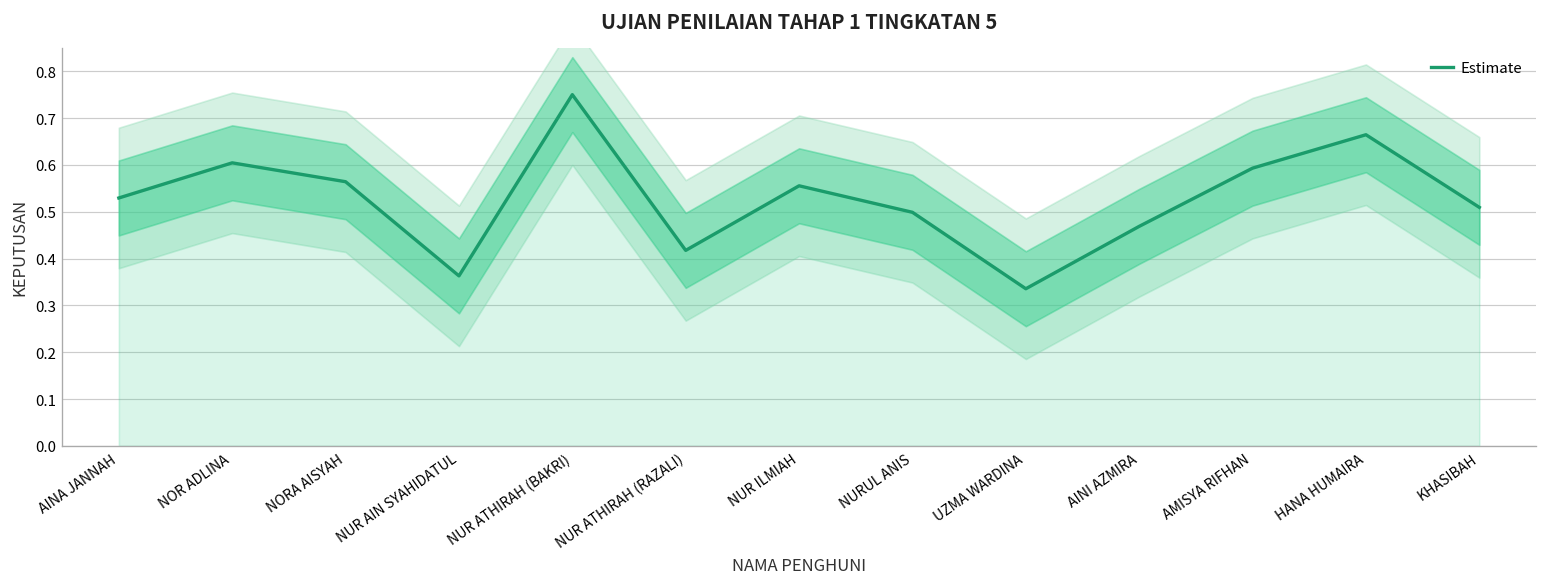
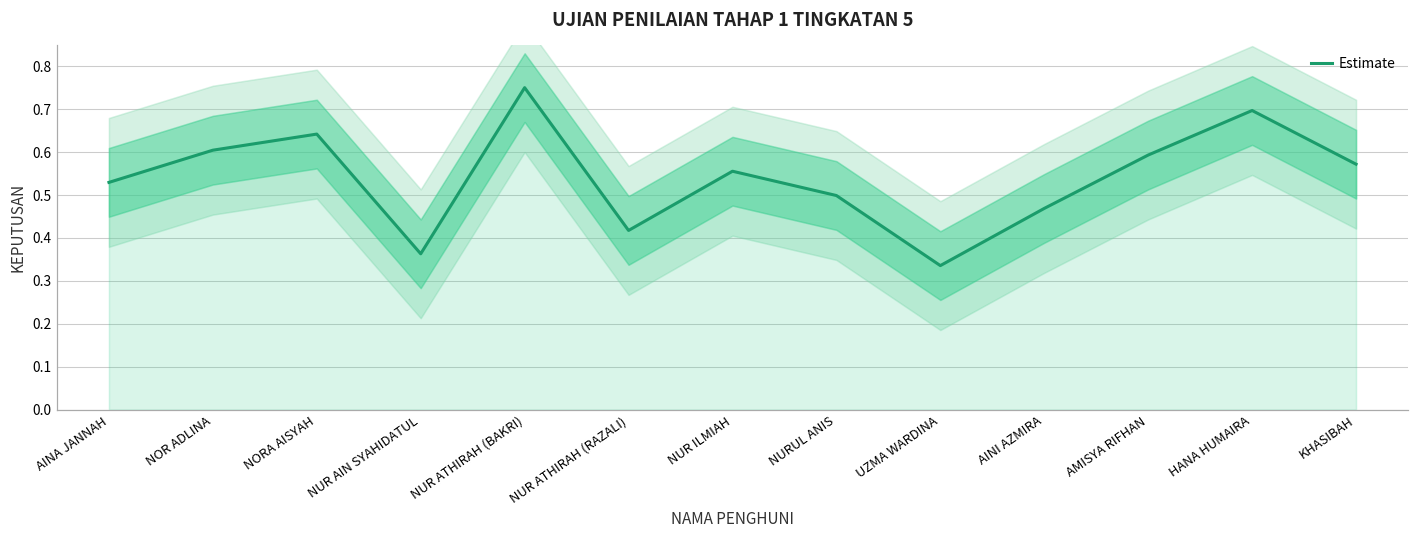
Estimate, NORA AISYAH: 0.56 -> 0.64
Estimate, HANA HUMAIRA: 0.66 -> 0.70
Estimate, KHASIBAH: 0.51 -> 0.57
